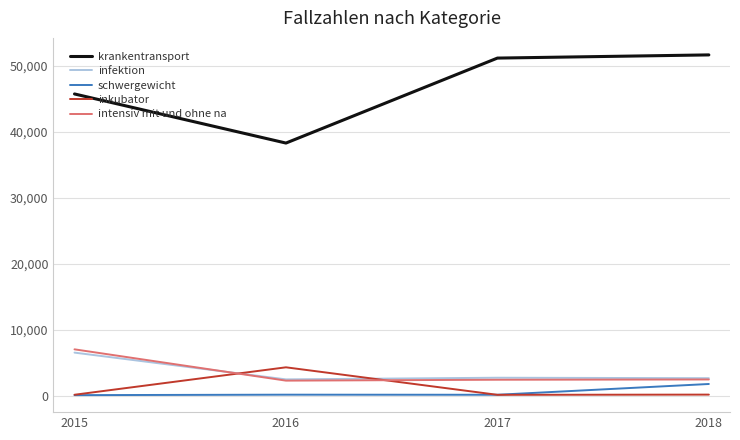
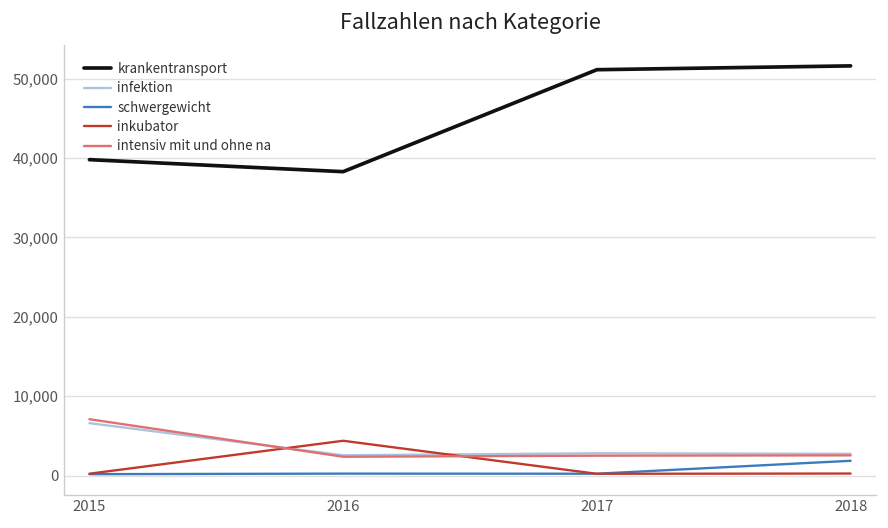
krankentransport, 2015: 46,000 -> 40,000
